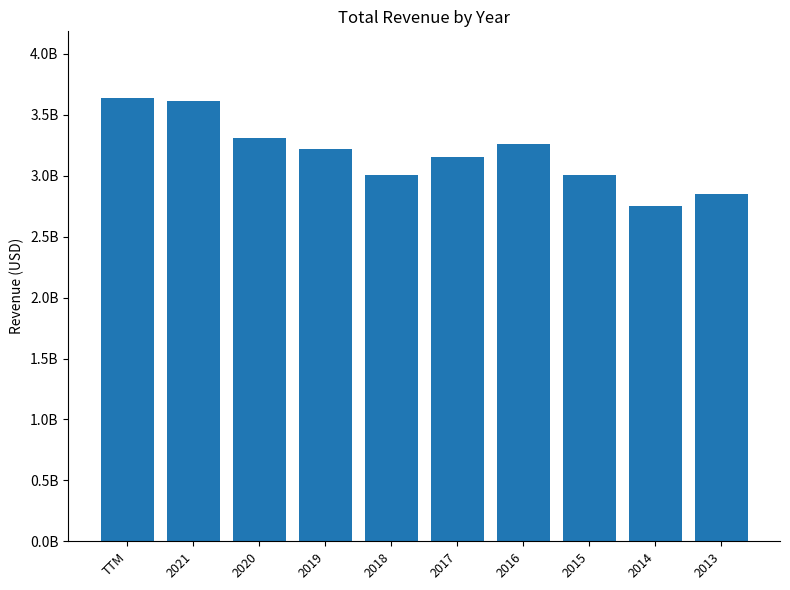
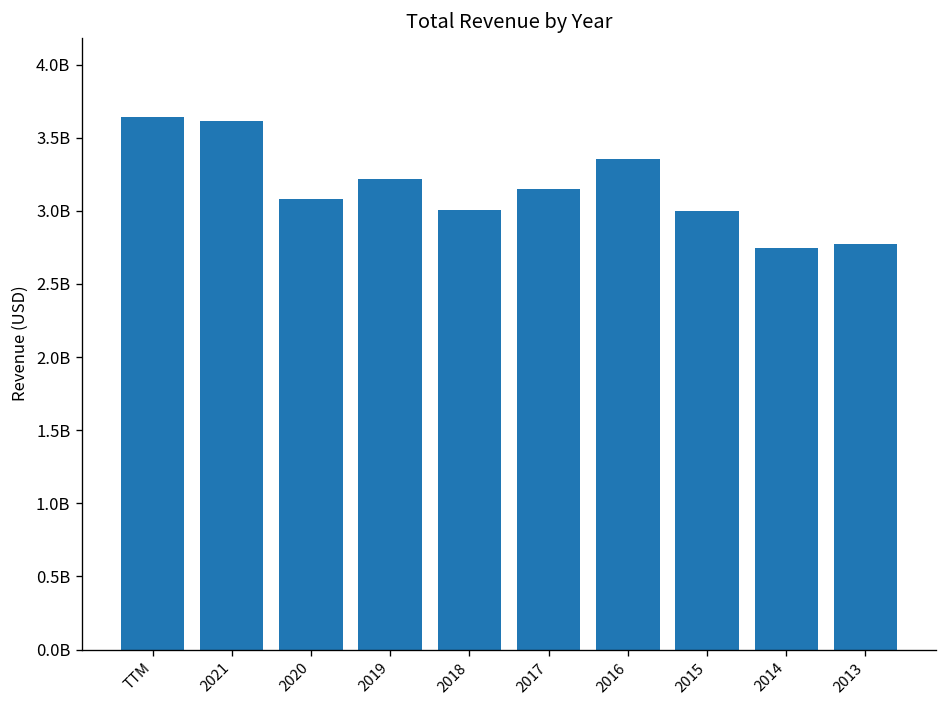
2020: 3310000000 -> 3080000000
2016: 3260000000 -> 3360000000
2013: 2850000000 -> 2780000000
